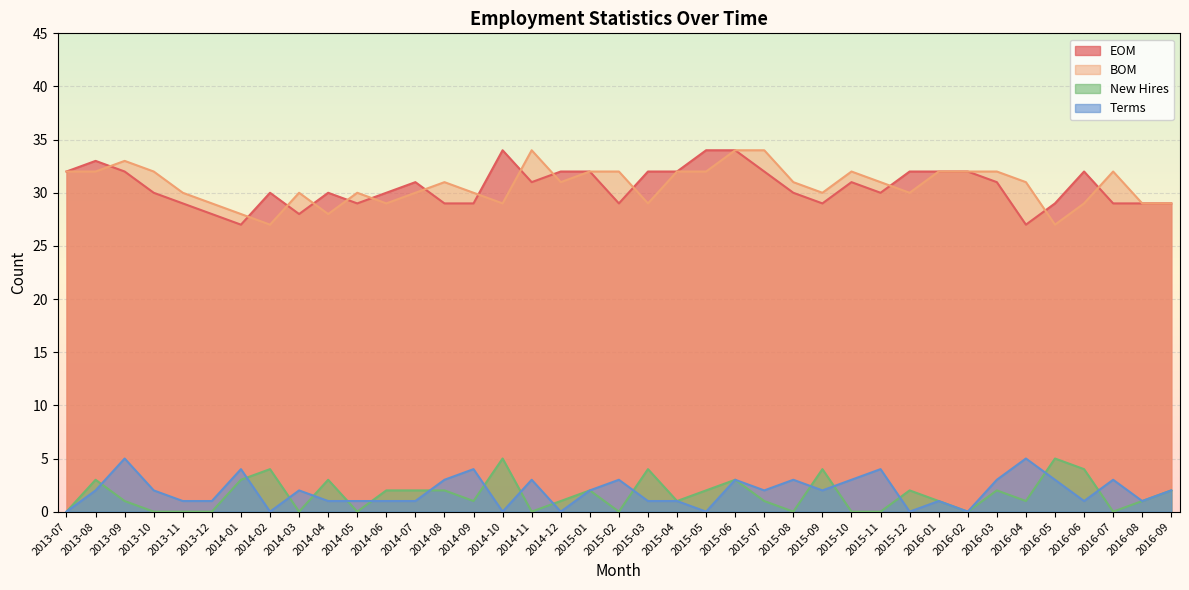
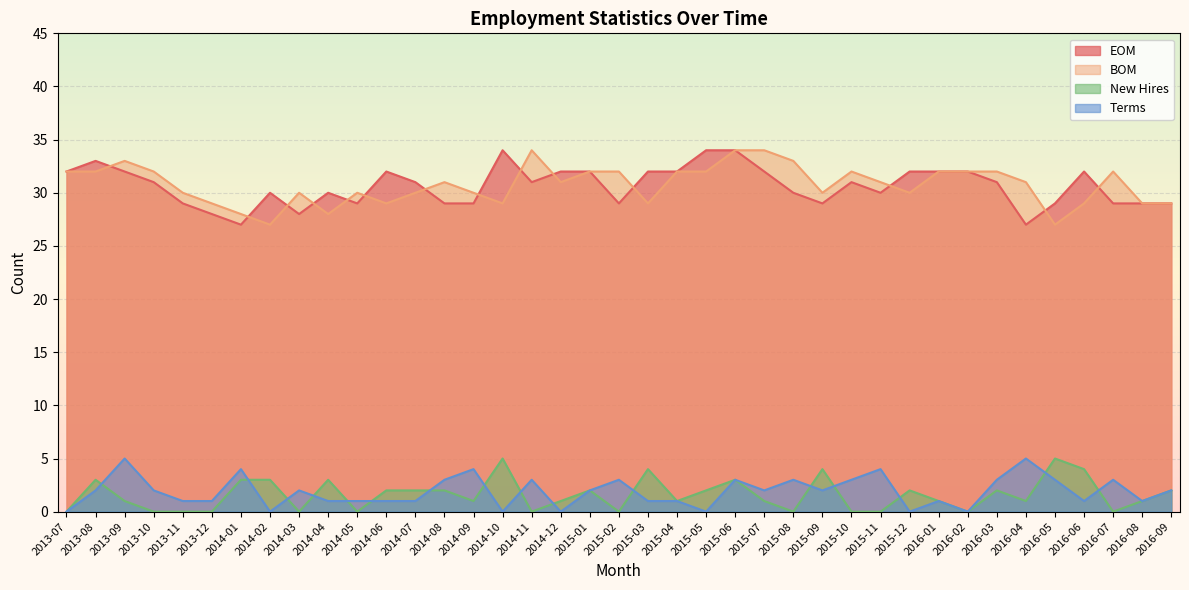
EOM, 2013-10: 30 -> 31
New Hires, 2014-02: 4 -> 3
EOM, 2014-06: 30 -> 32
BOM, 2015-08: 31 -> 33
